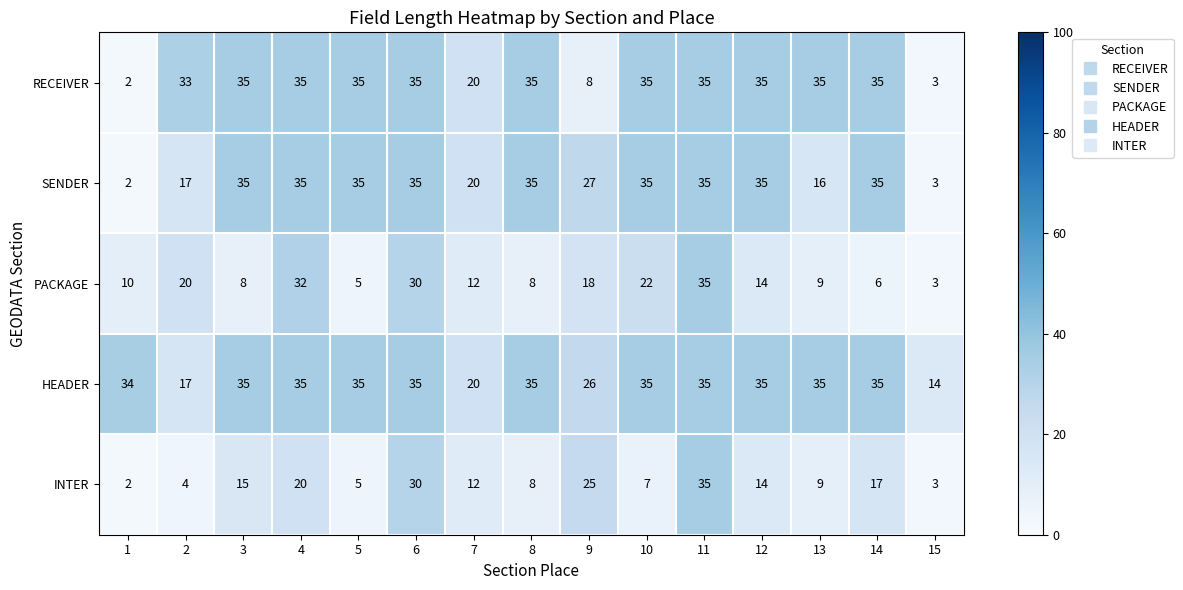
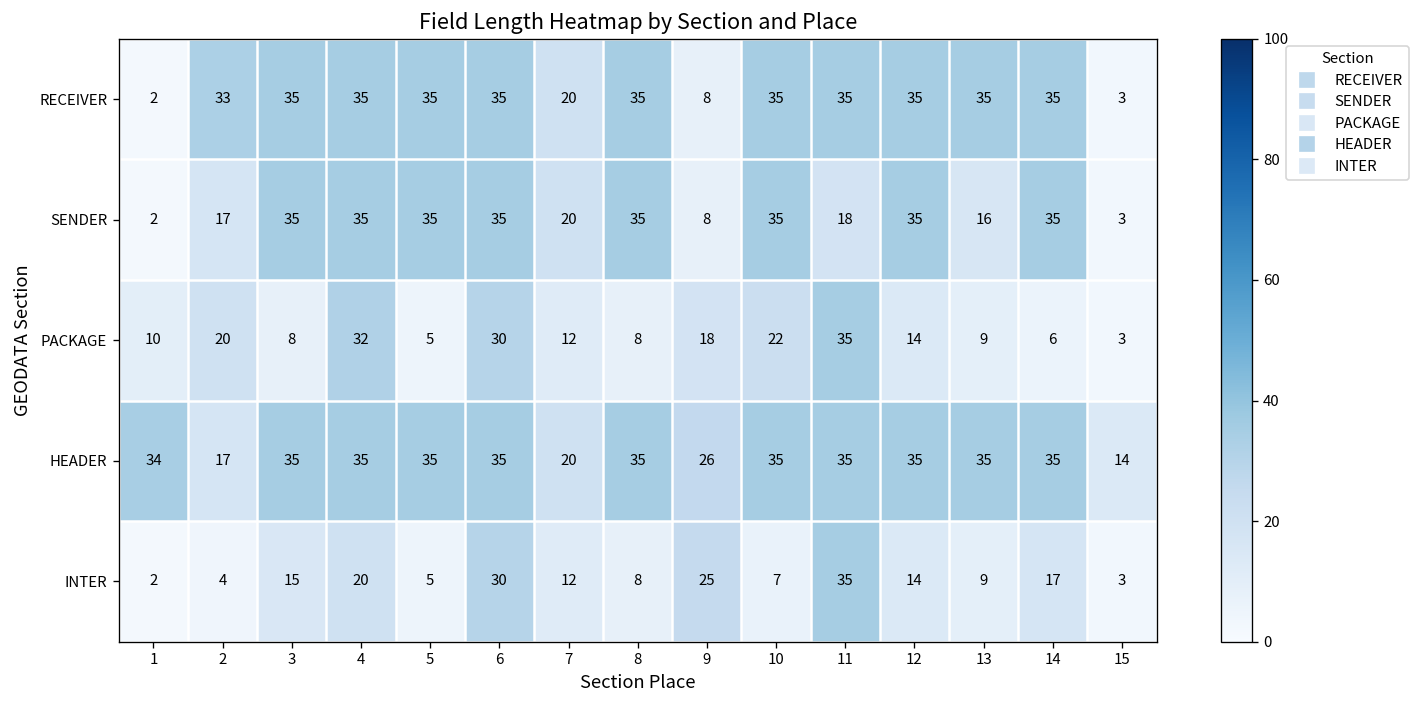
SENDER, 9: 27 -> 8
SENDER, 11: 35 -> 18
